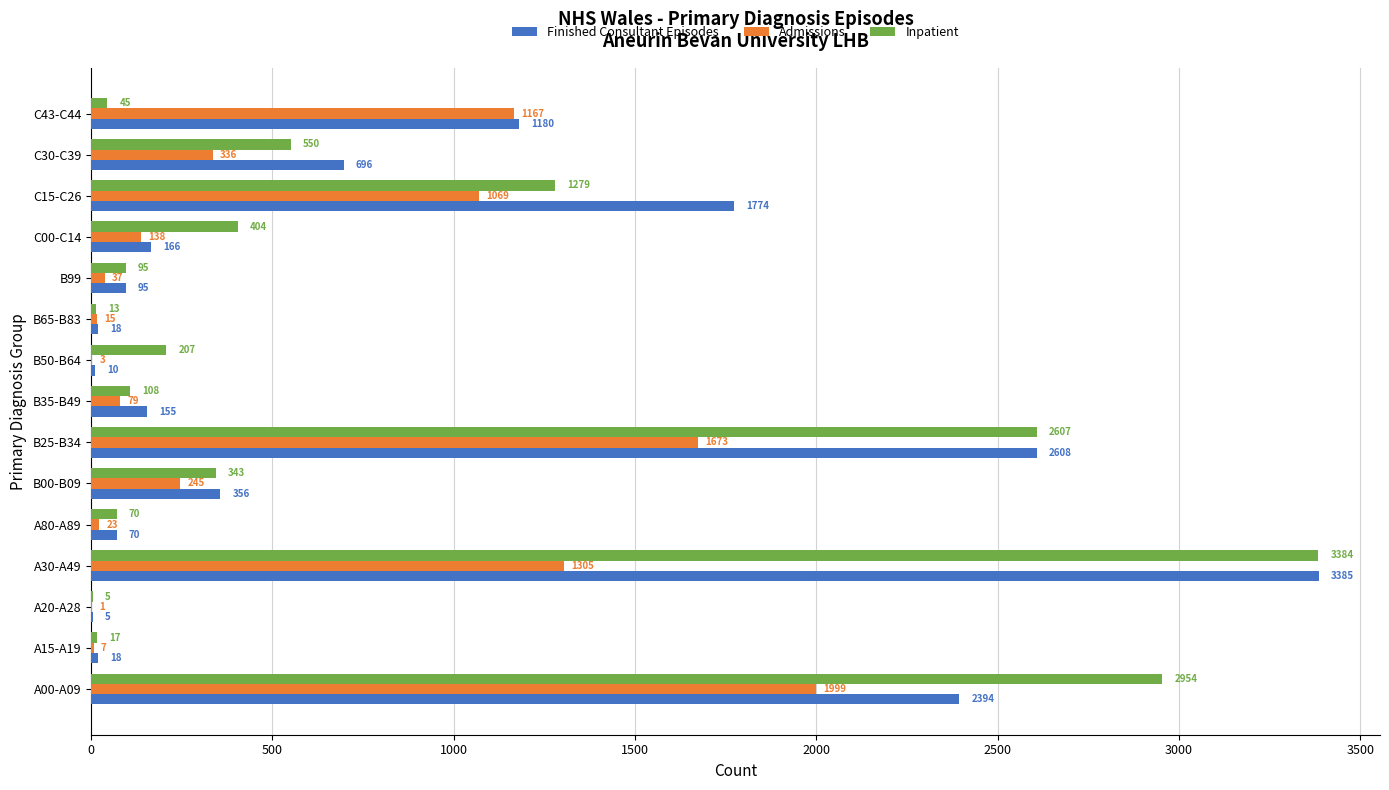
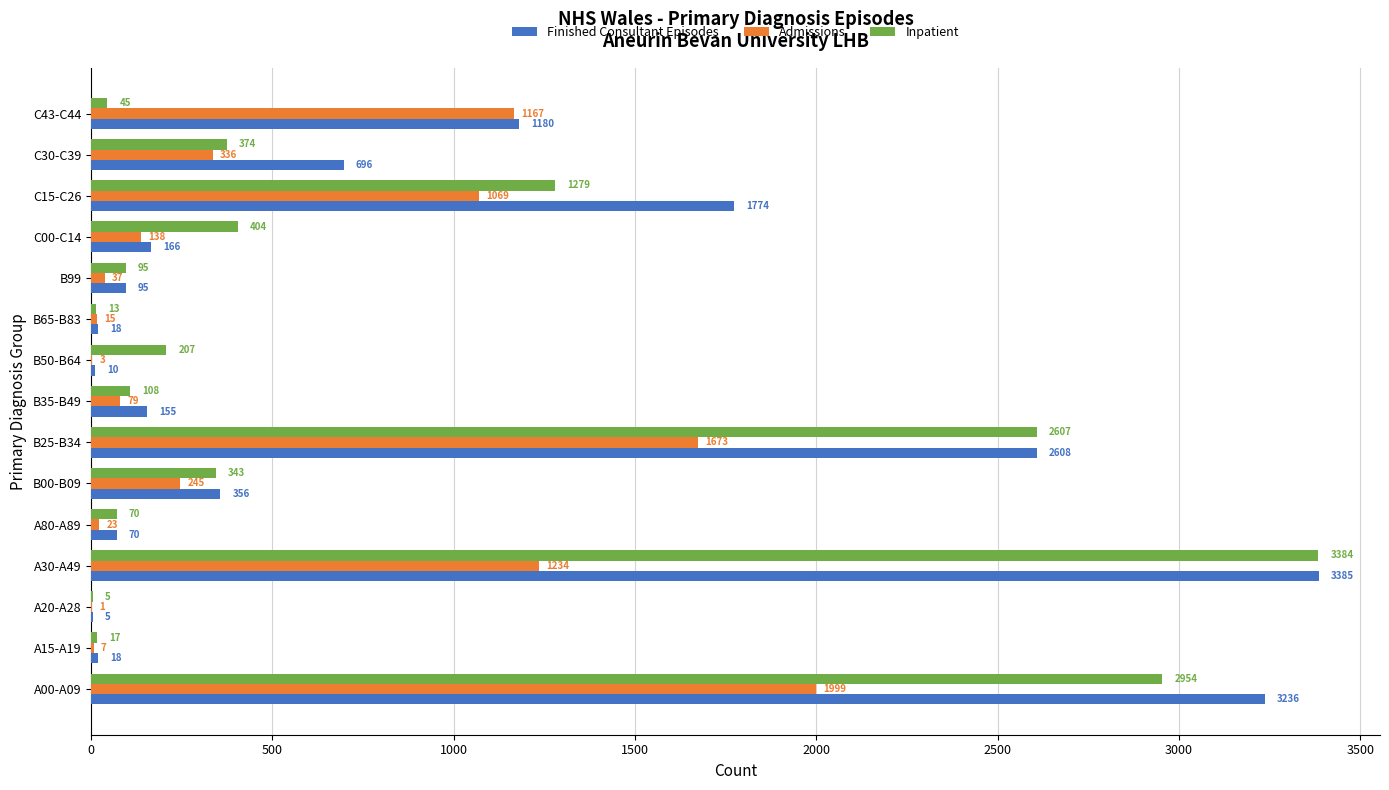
Inpatient, C30-C39: 550 -> 374
Admissions, A30-A49: 1305 -> 1234
Finished Consultant Episodes, A00-A09: 2394 -> 3236
